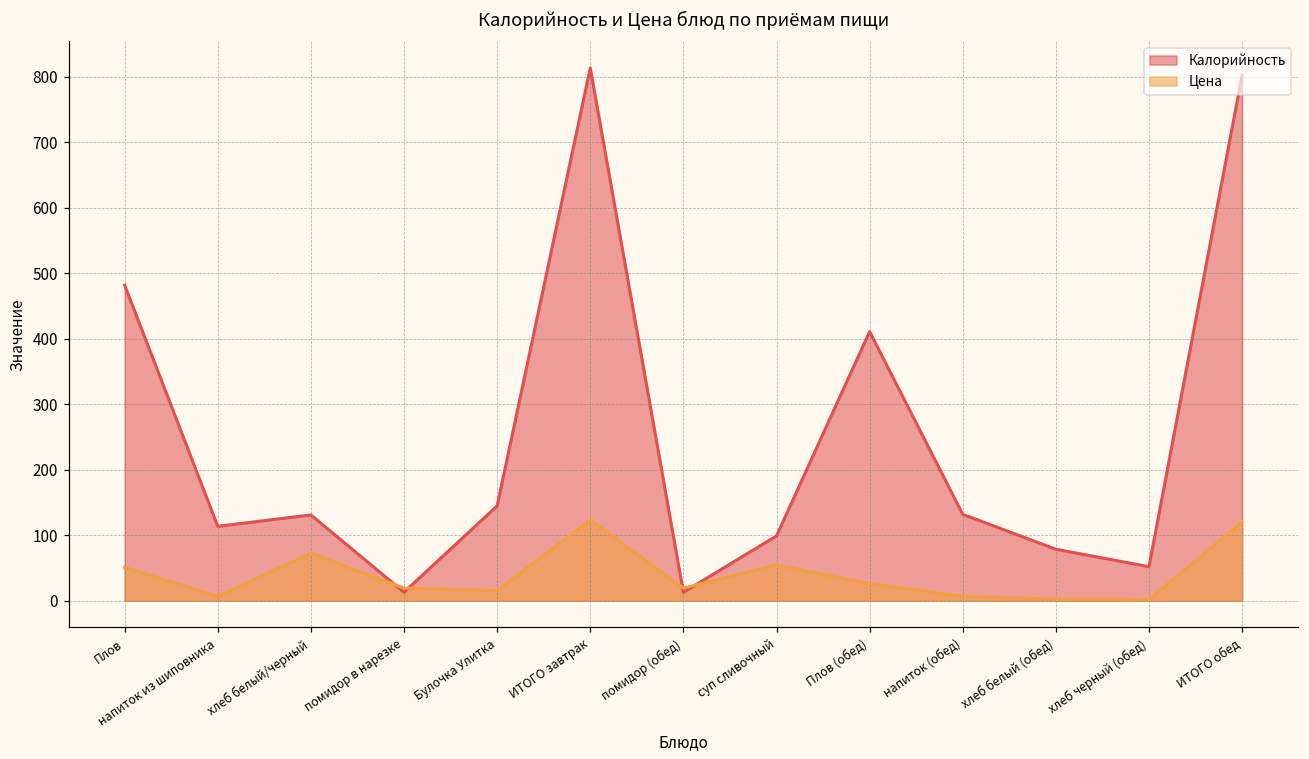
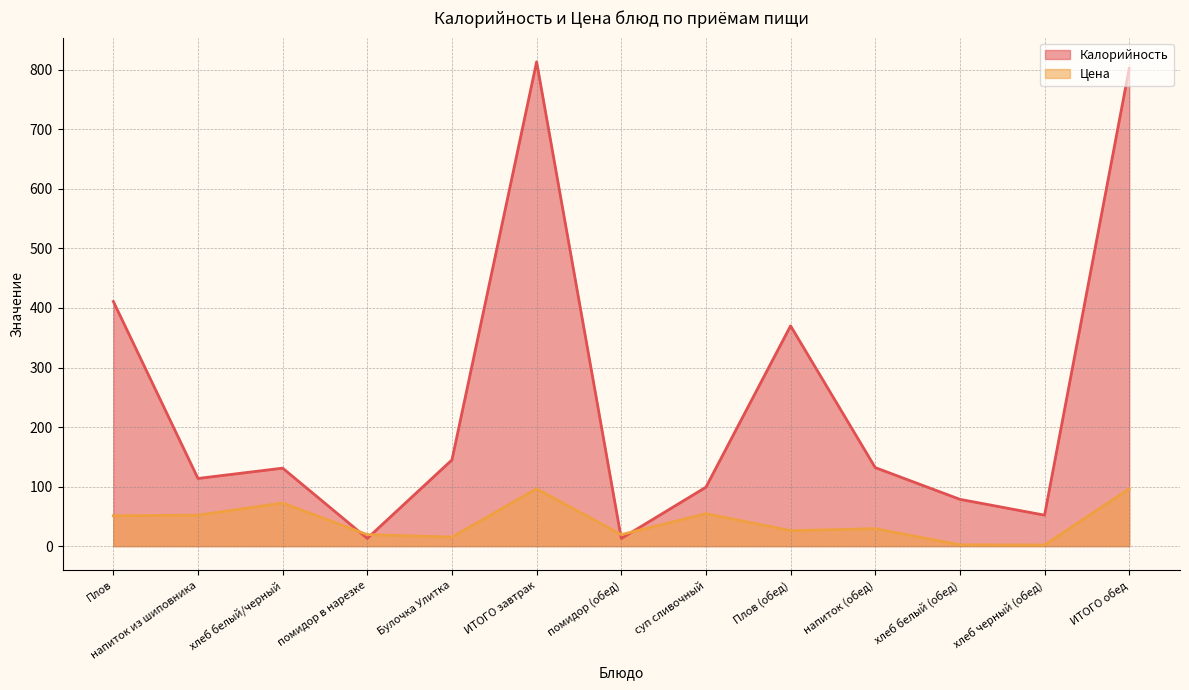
Калорийность, Плов: 480 -> 410
Цена, напиток из шиповника: 10 -> 50
Цена, ИТОГО завтрак: 120 -> 100
Калорийность, Плов (обед): 410 -> 370
Цена, напиток (обед): 10 -> 30
Цена, ИТОГО обед: 120 -> 100
